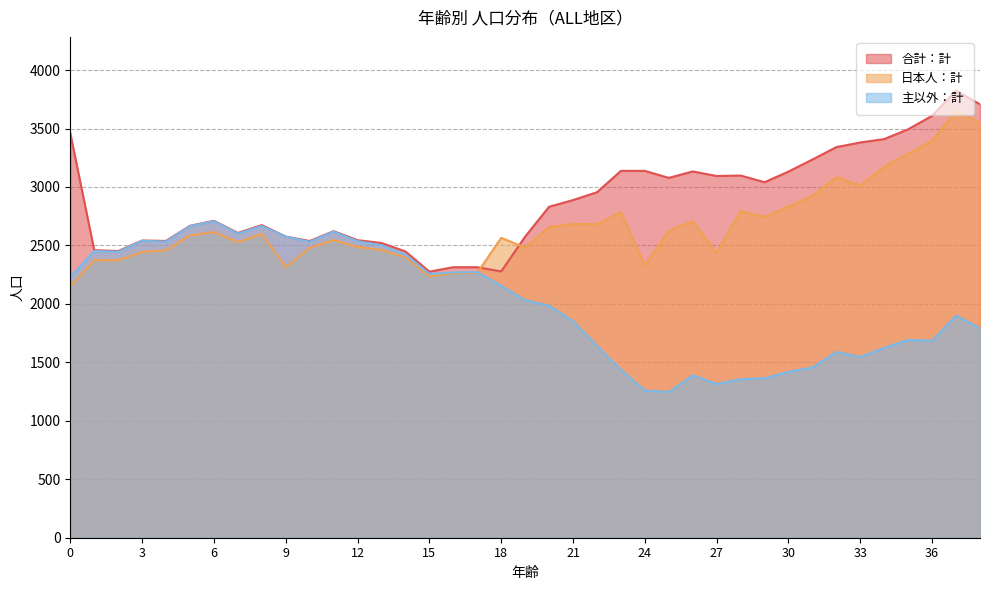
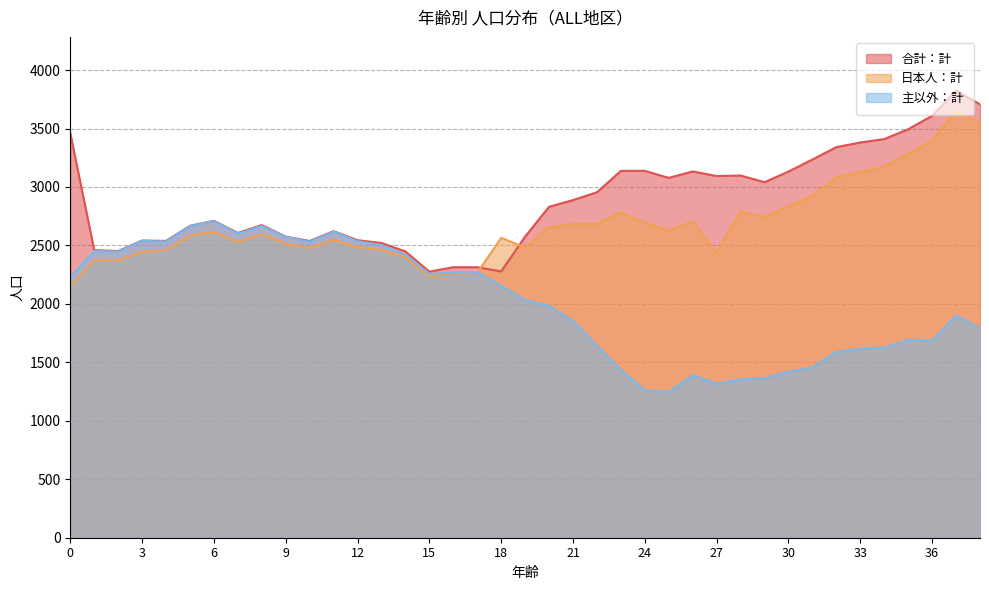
日本人：計, 9: 2320 -> 2510
日本人：計, 24: 2330 -> 2700
日本人：計, 33: 3010 -> 3130
主以外：計, 33: 1550 -> 1620
